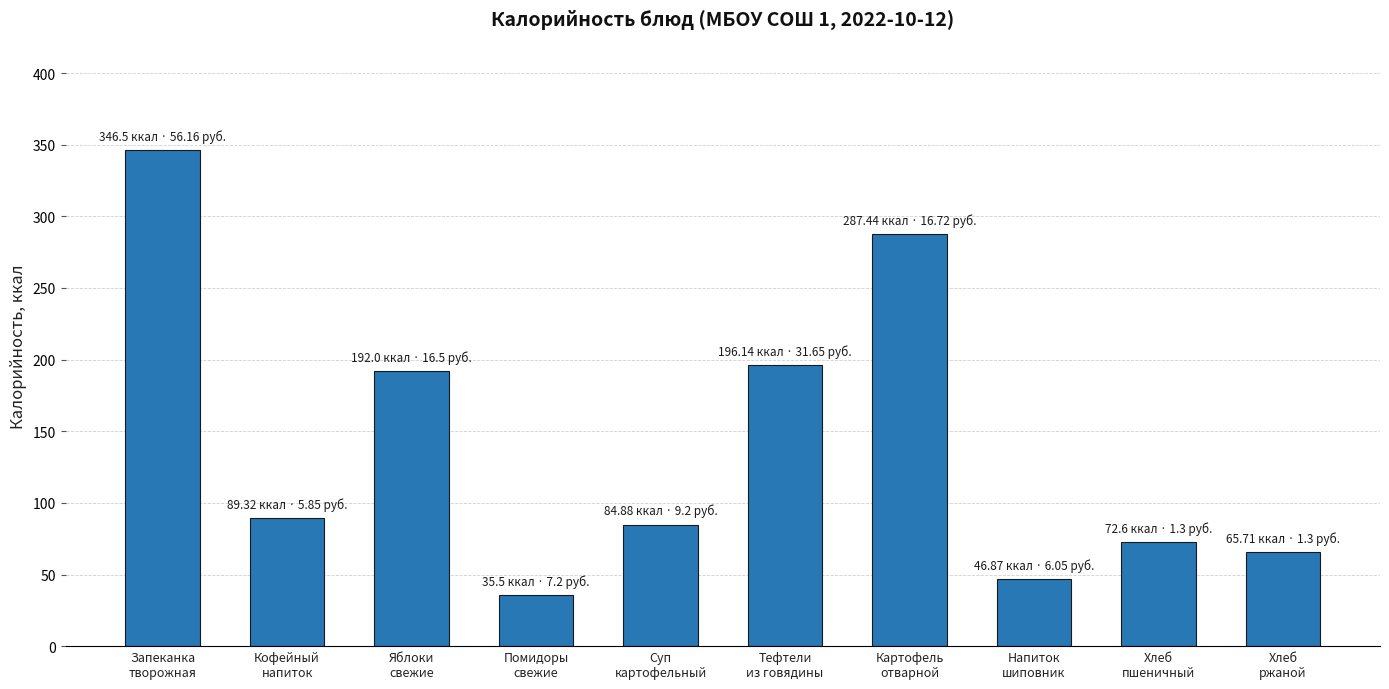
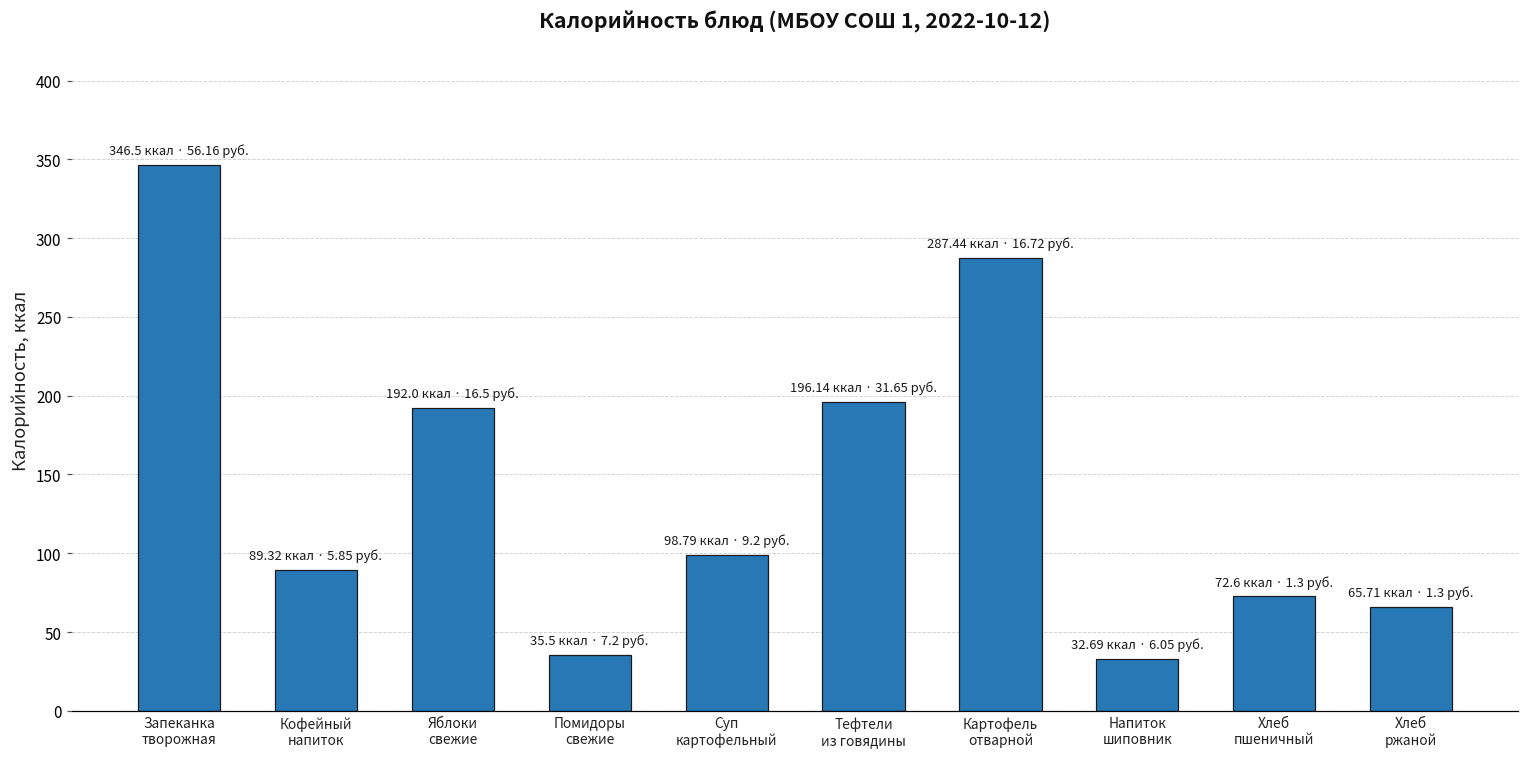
Суп картофельный: 84.88 -> 98.79
Напиток шиповник: 46.87 -> 32.69
